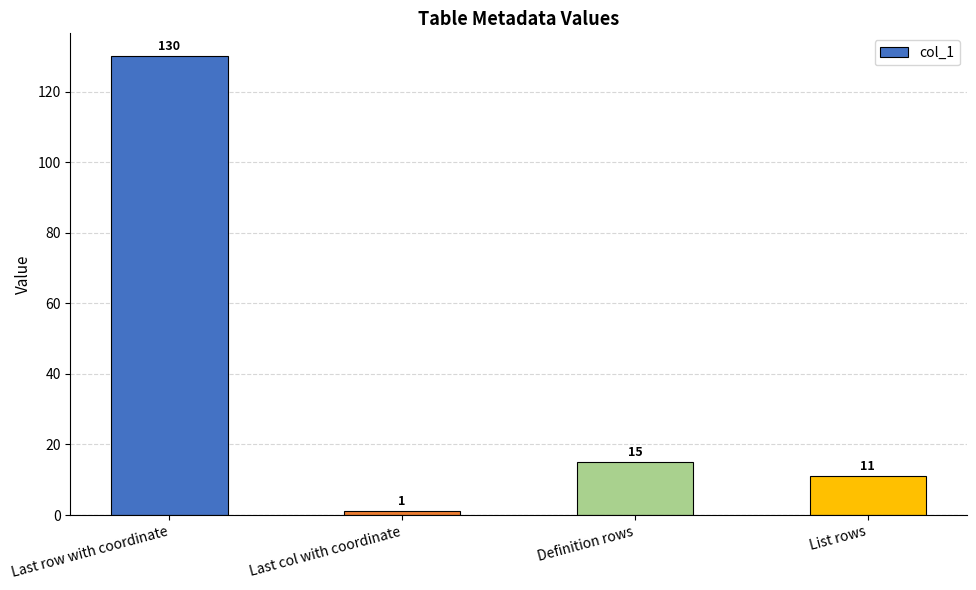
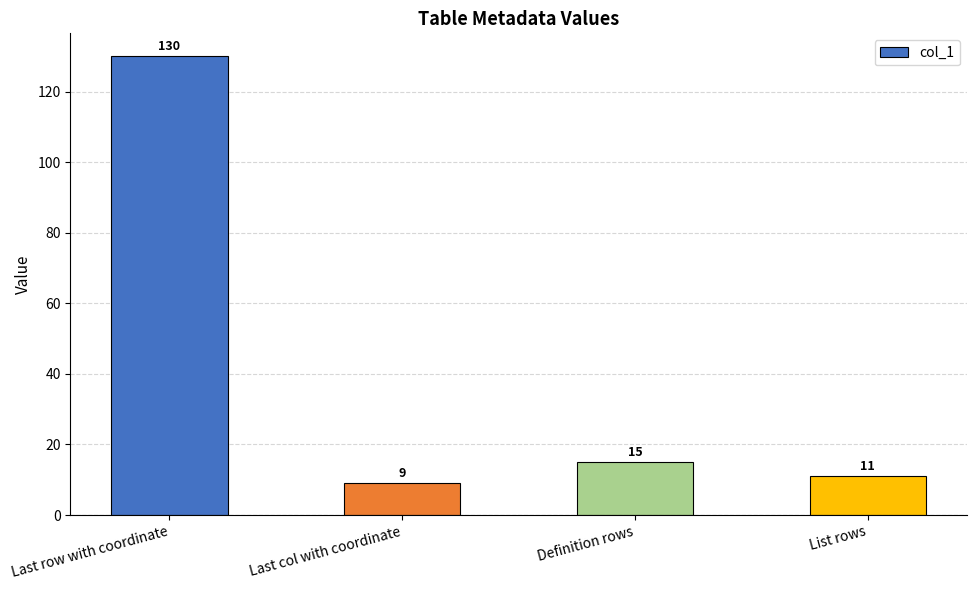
Last col with coordinate: 1 -> 9
